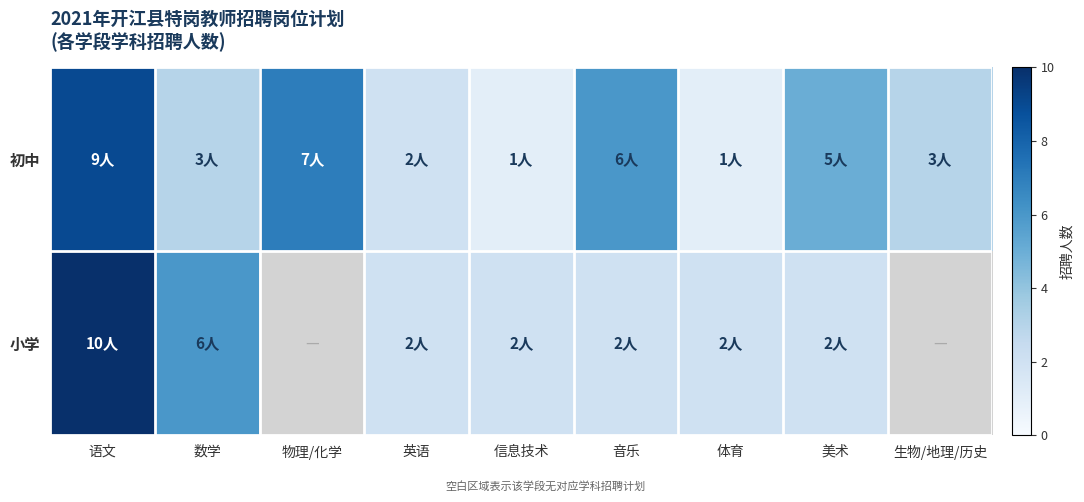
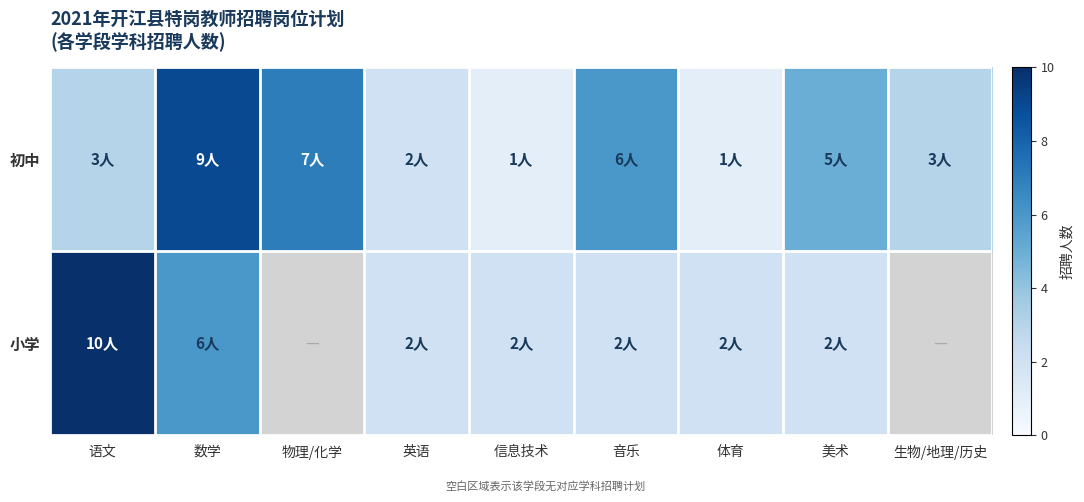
初中, 语文: 9人 -> 3人
初中, 数学: 3人 -> 9人
